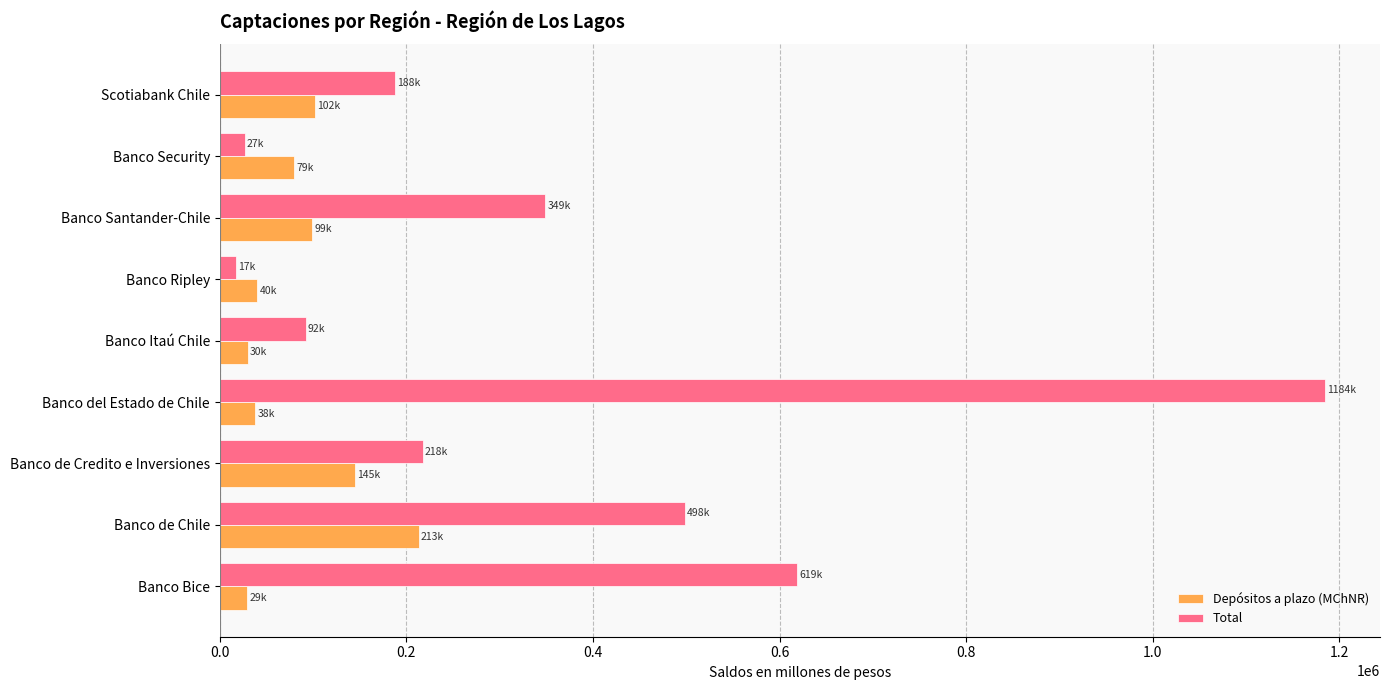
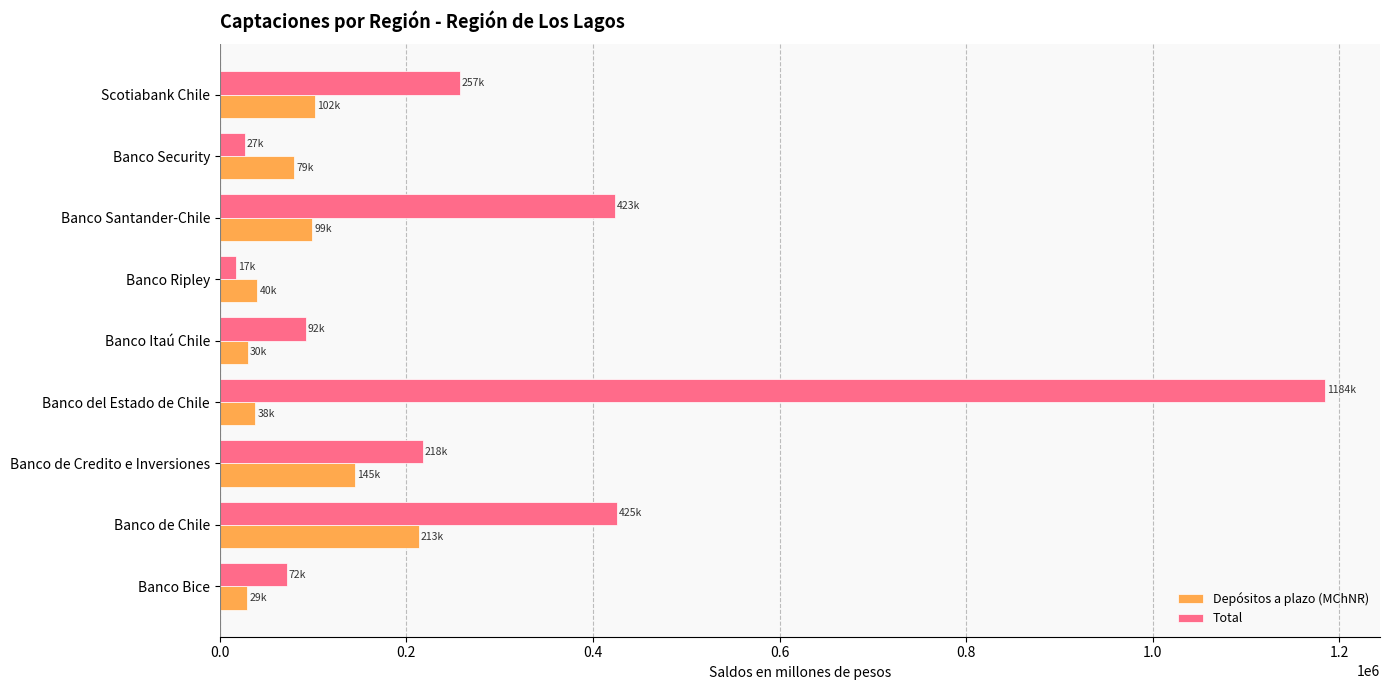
Total, Scotiabank Chile: 188k -> 257k
Total, Banco Santander-Chile: 349k -> 423k
Total, Banco de Chile: 498k -> 425k
Total, Banco Bice: 619k -> 72k
